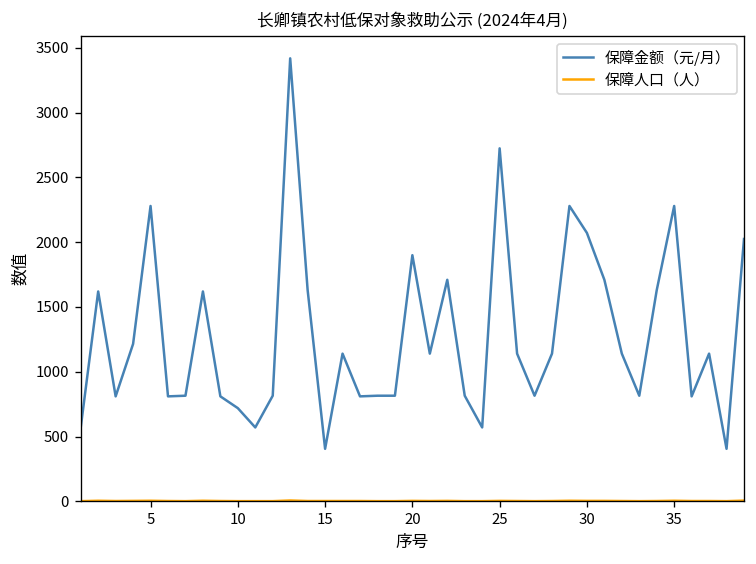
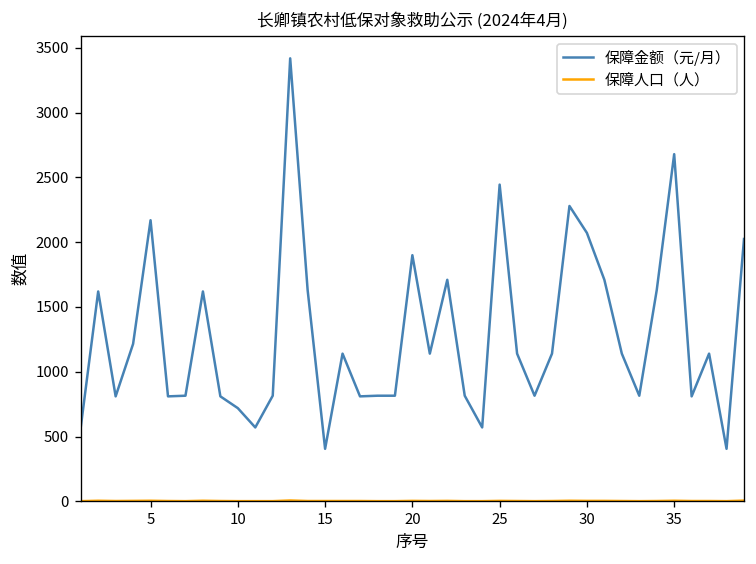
保障金额（元/月）, 5: 2280 -> 2170
保障金额（元/月）, 25: 2730 -> 2450
保障金额（元/月）, 35: 2280 -> 2680
